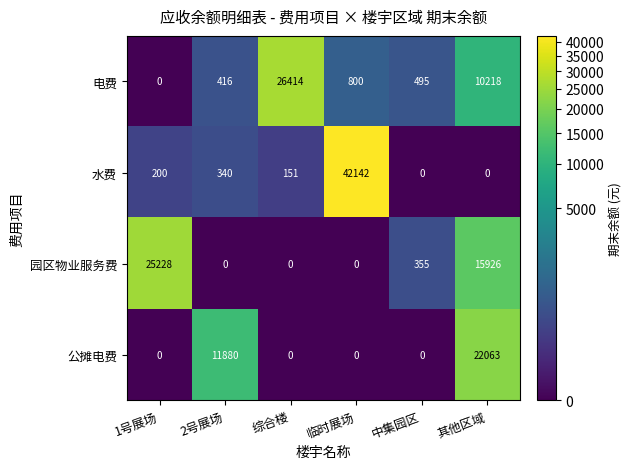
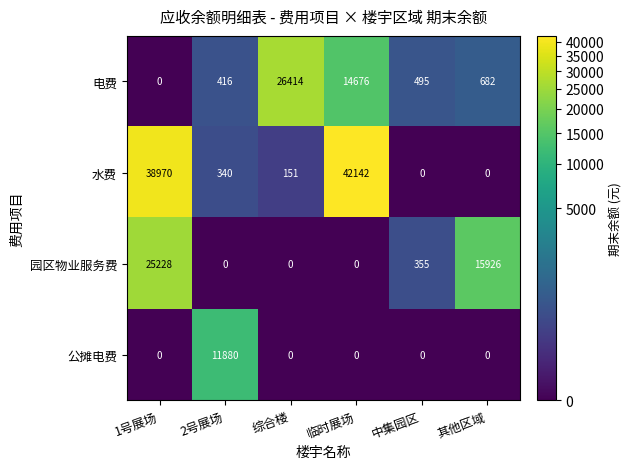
电费, 临时展场: 800 -> 14676
电费, 其他区域: 10218 -> 682
水费, 1号展场: 200 -> 38970
公摊电费, 其他区域: 22063 -> 0
